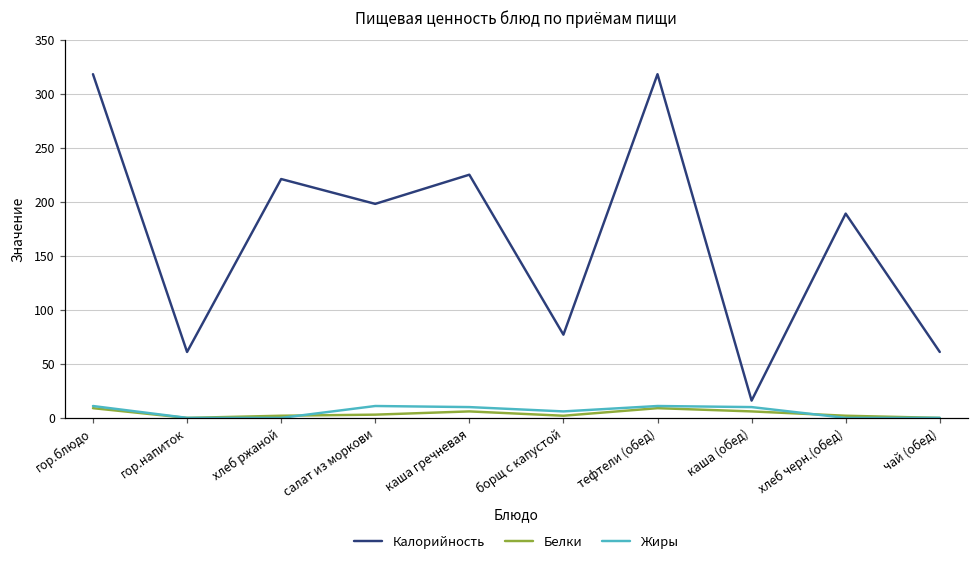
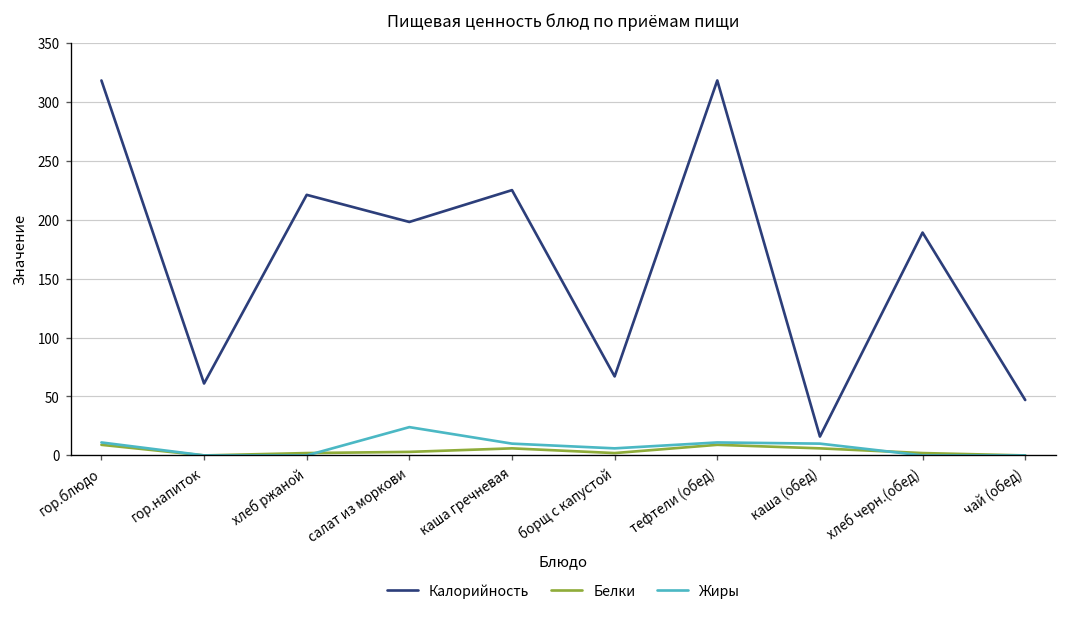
Жиры, салат из моркови: 10 -> 20
Калорийность, борщ с капустой: 80 -> 70
Калорийность, чай (обед): 60 -> 50
